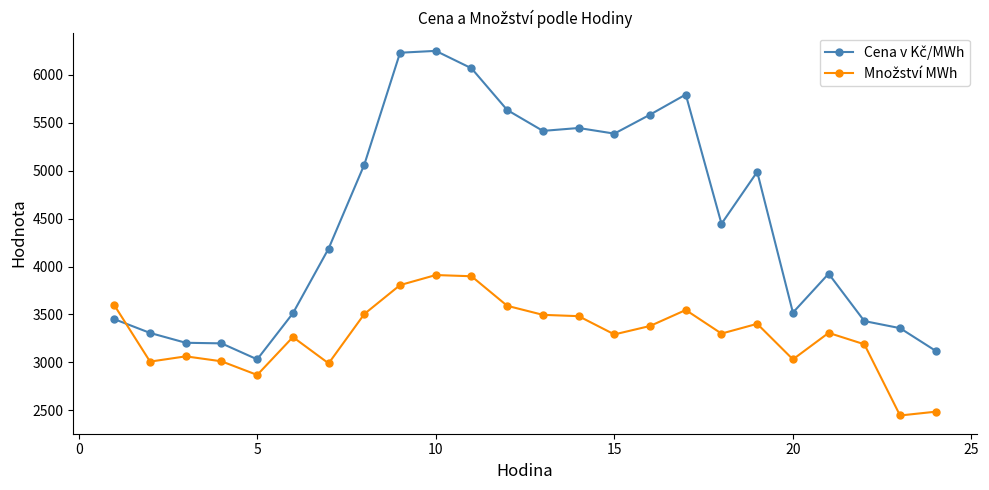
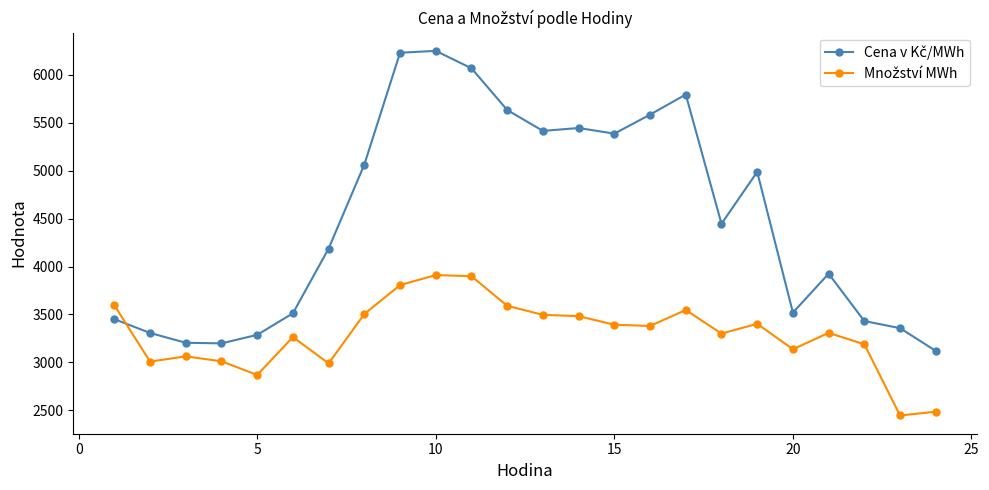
Cena v Kč/MWh, 5: 3000 -> 3300
Množství MWh, 15: 3300 -> 3400
Množství MWh, 20: 3000 -> 3100
